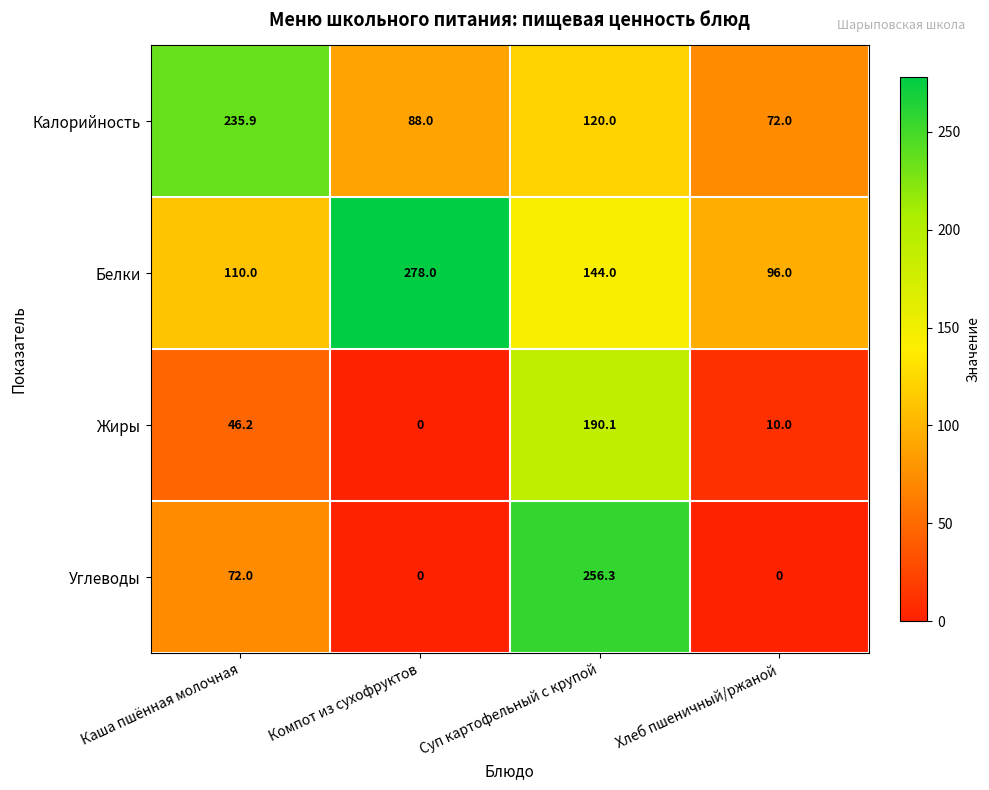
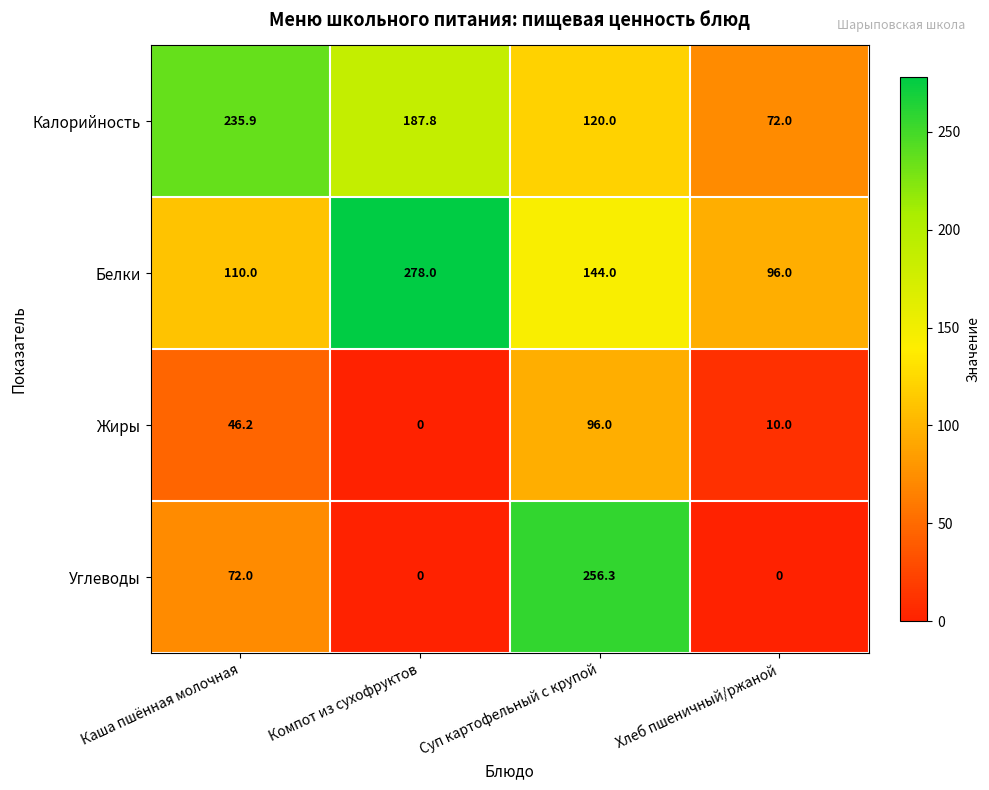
Калорийность, Компот из сухофруктов: 88.0 -> 187.8
Жиры, Суп картофельный с крупой: 190.1 -> 96.0
